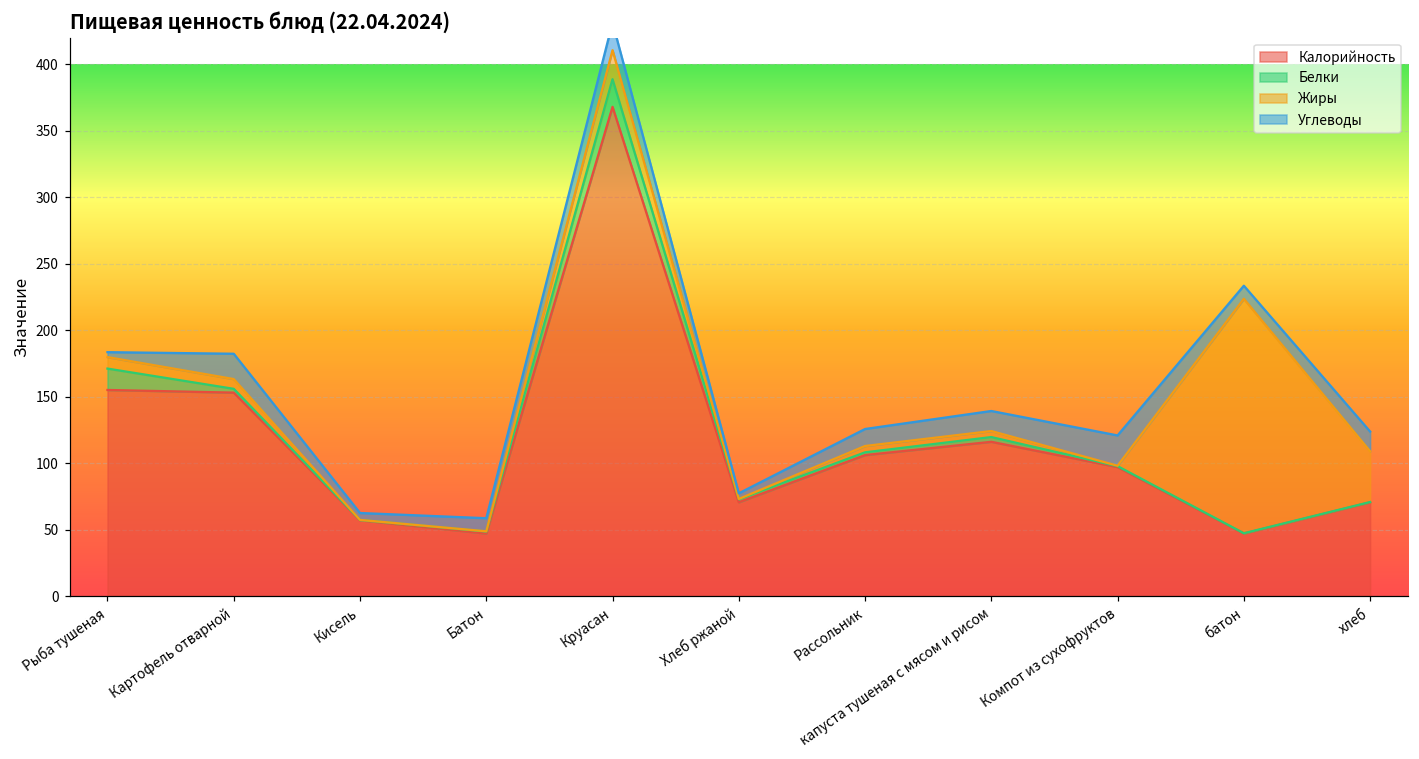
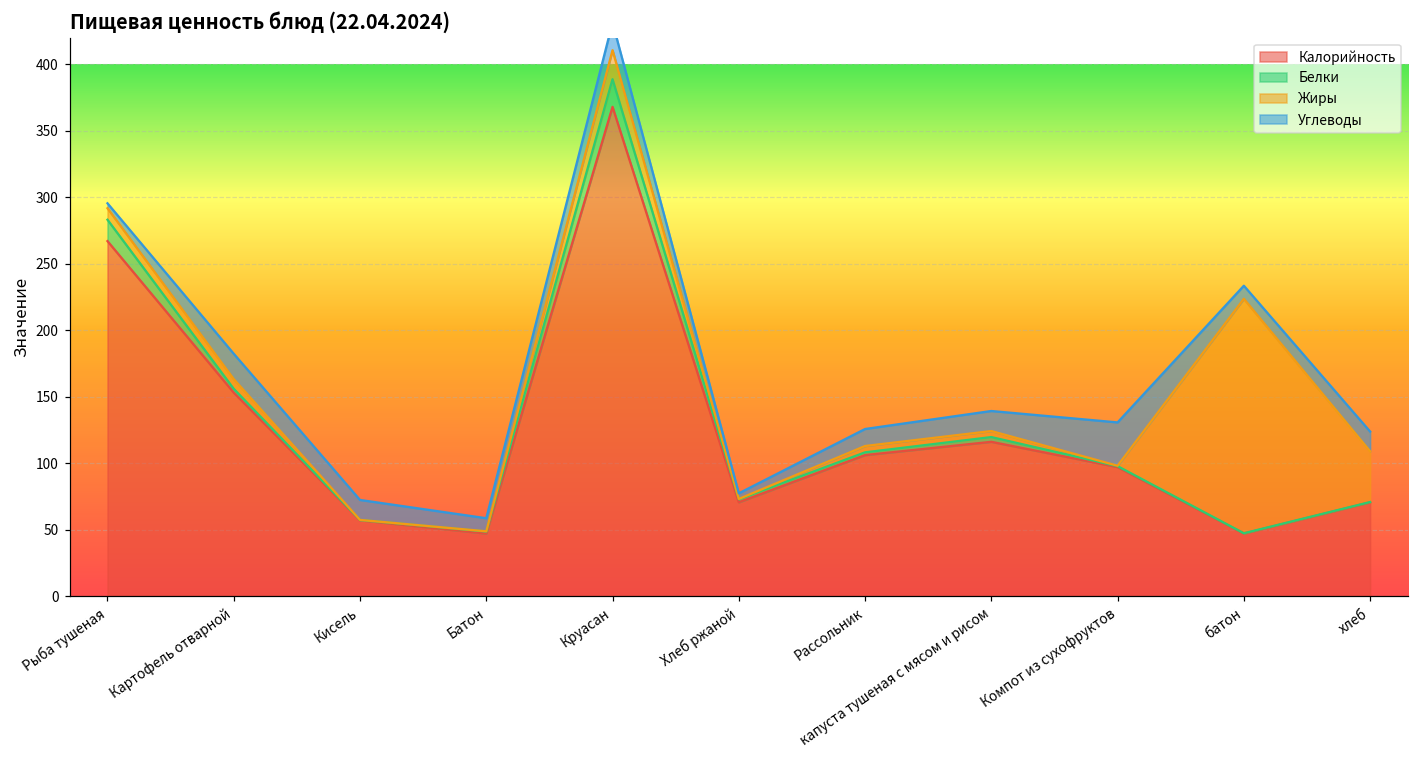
Калорийность, Рыба тушеная: 155 -> 267
Углеводы, Кисель: 5 -> 15
Углеводы, Компот из сухофруктов: 23 -> 33
